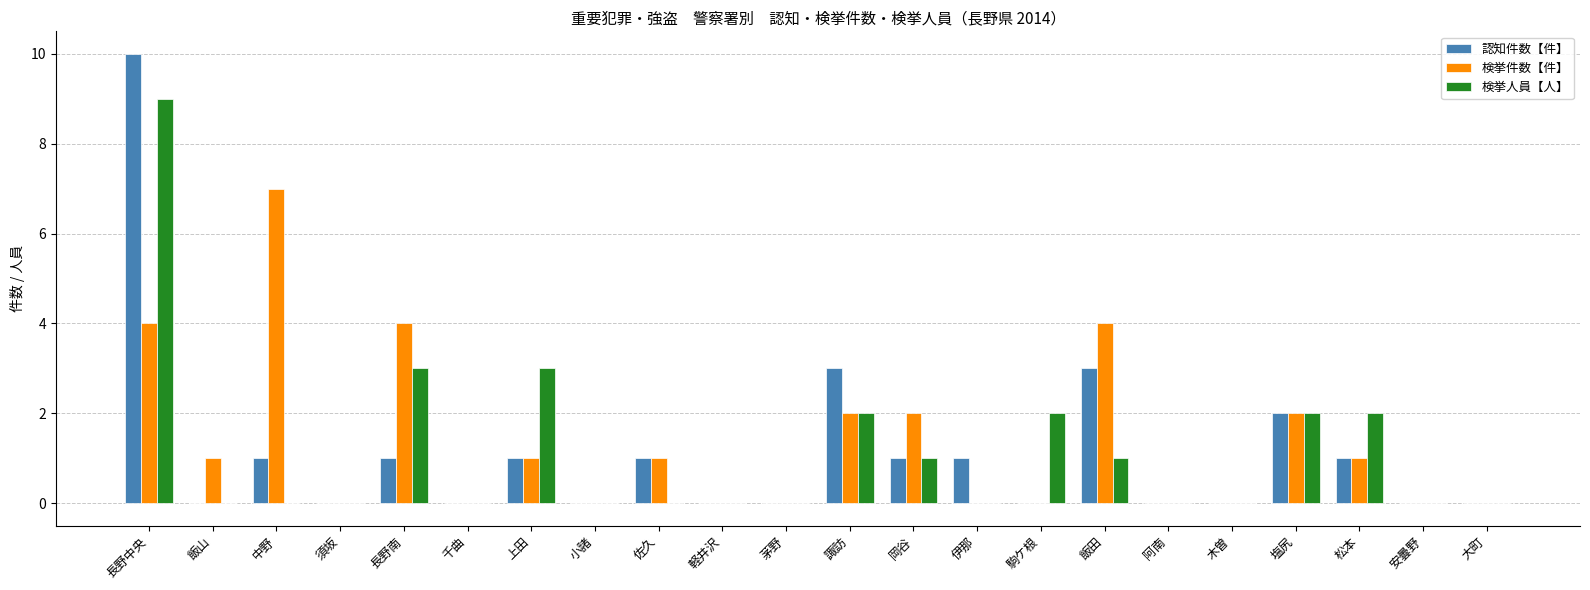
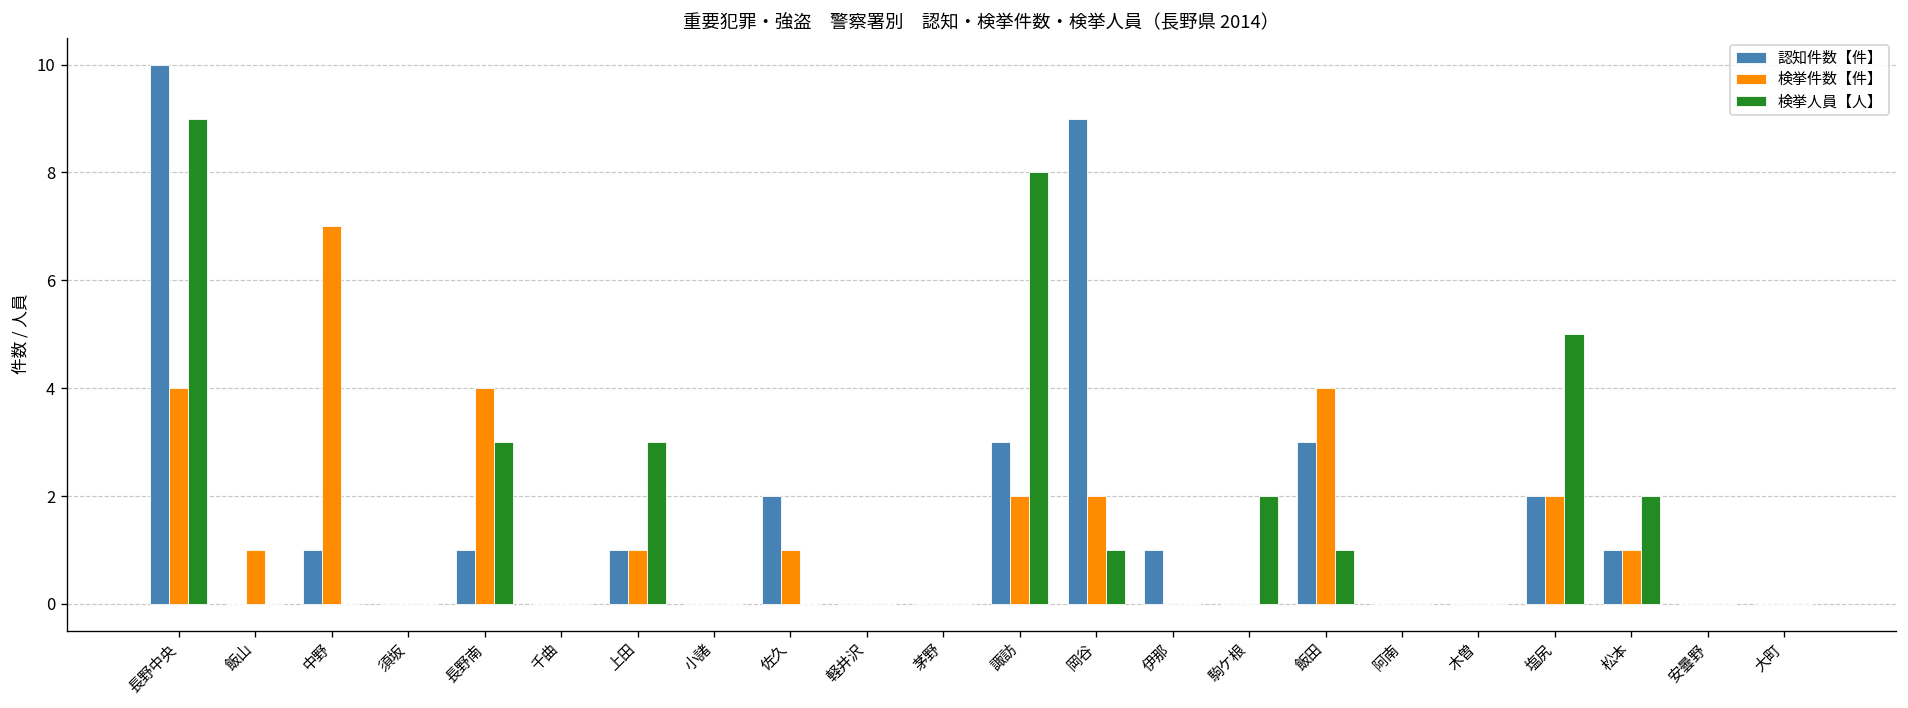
認知件数【件】, 佐久: 1 -> 2
検挙人員【人】, 諏訪: 2 -> 8
認知件数【件】, 岡谷: 1 -> 9
検挙人員【人】, 塩尻: 2 -> 5
